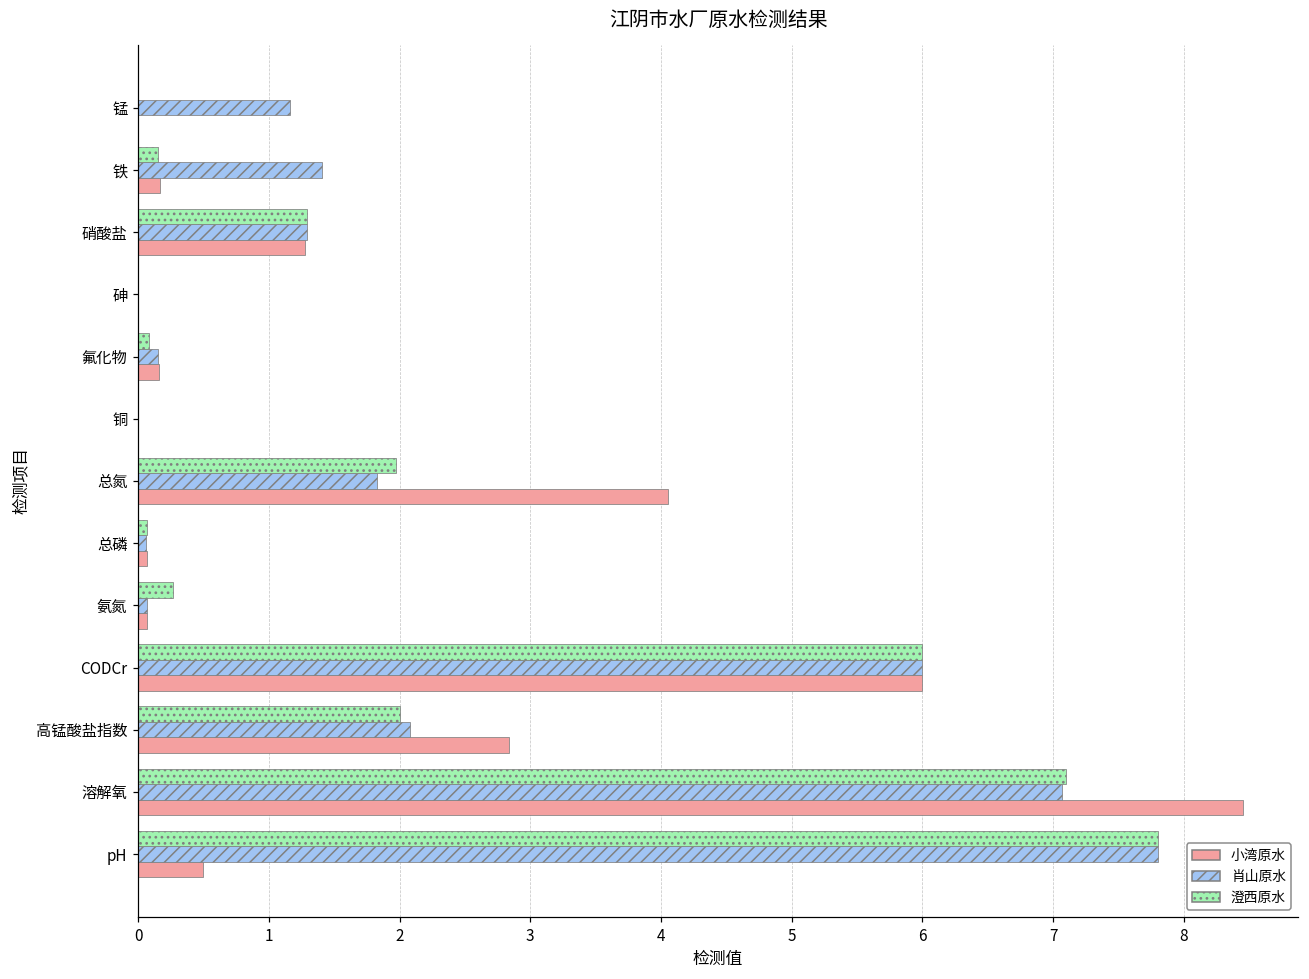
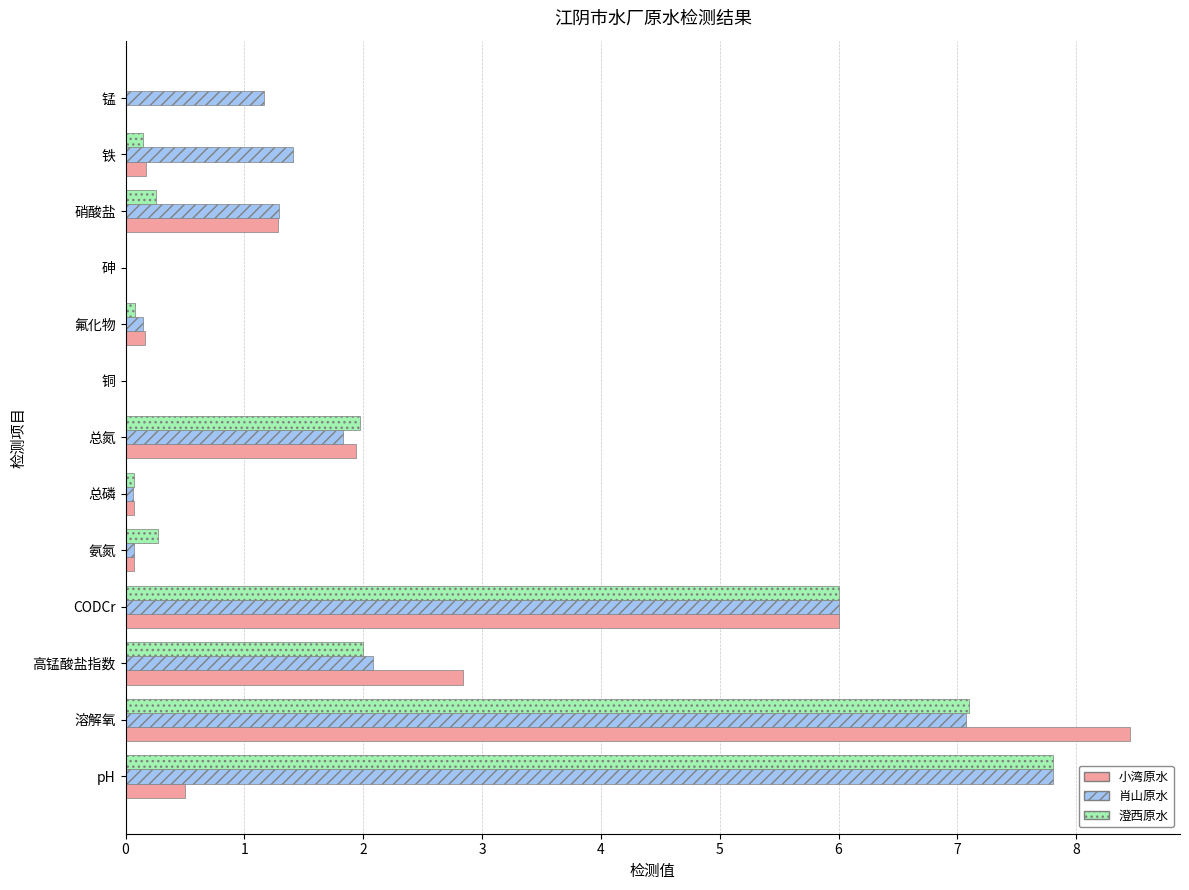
澄西原水, 硝酸盐: 1.29 -> 0.26
小湾原水, 总氮: 4.05 -> 1.94
